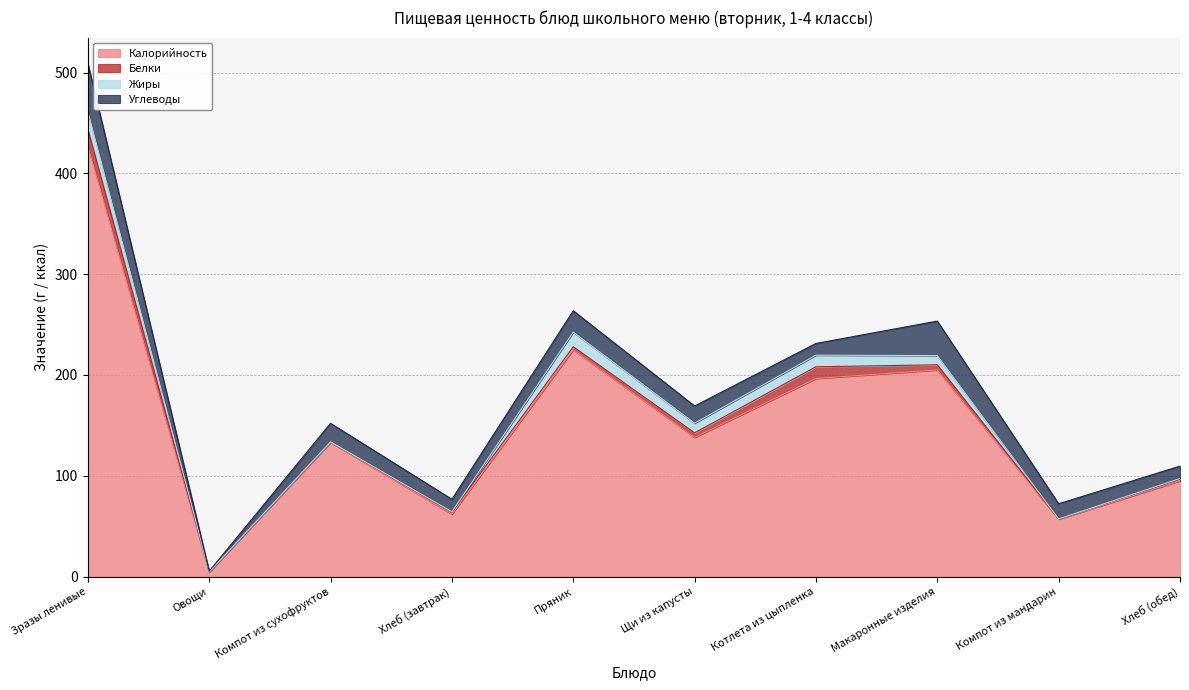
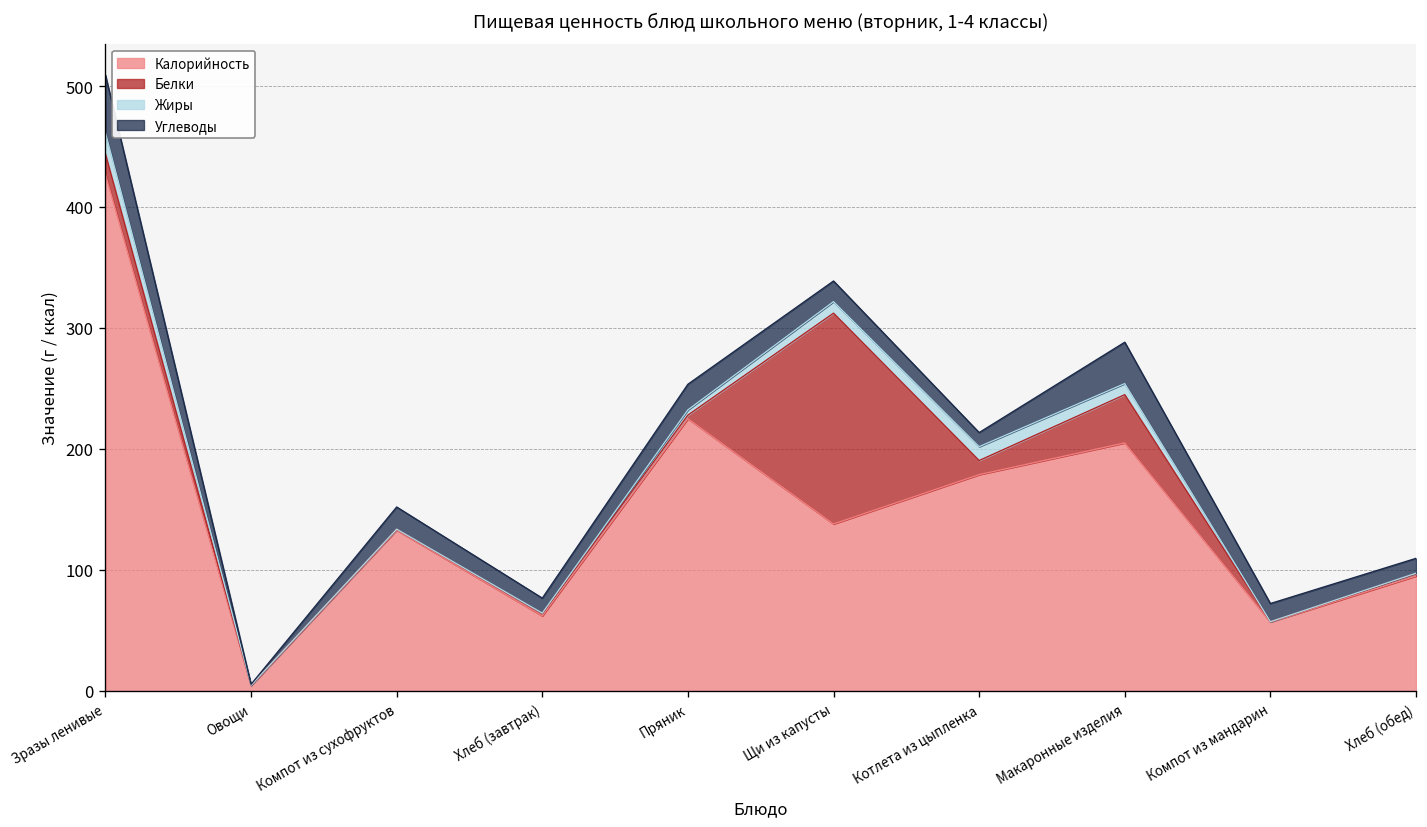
Жиры, Пряник: 15 -> 4
Белки, Щи из капусты: 5 -> 174
Калорийность, Котлета из цыпленка: 197 -> 179
Белки, Макаронные изделия: 5 -> 40
